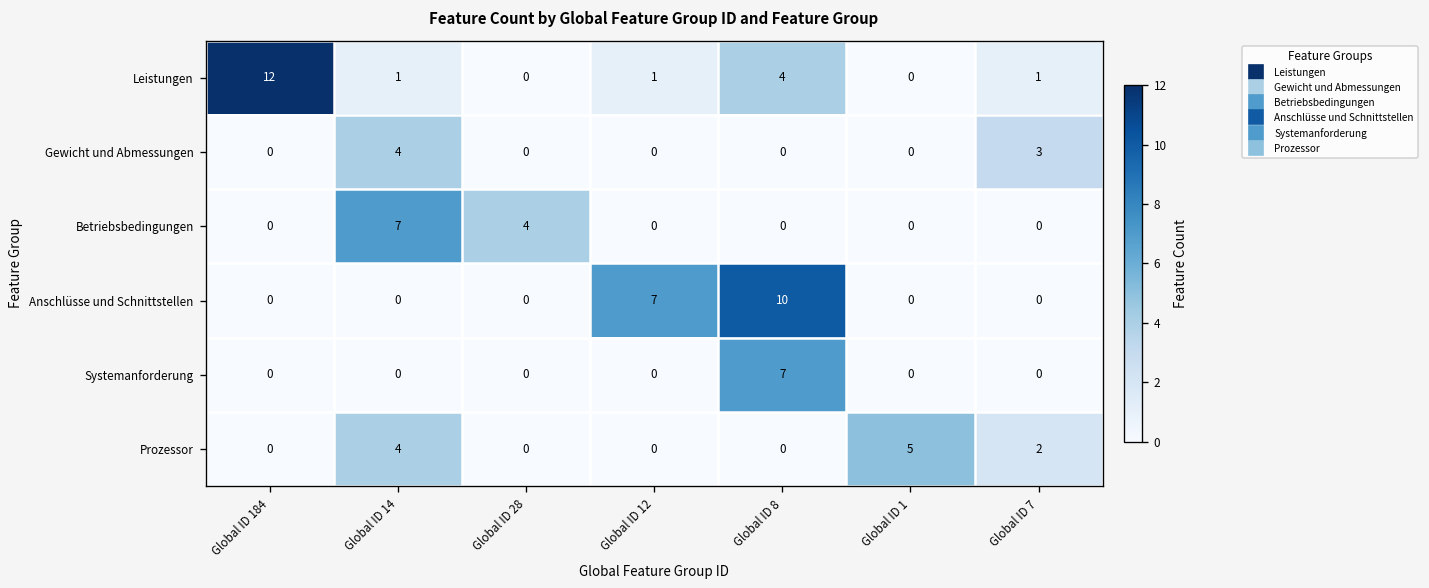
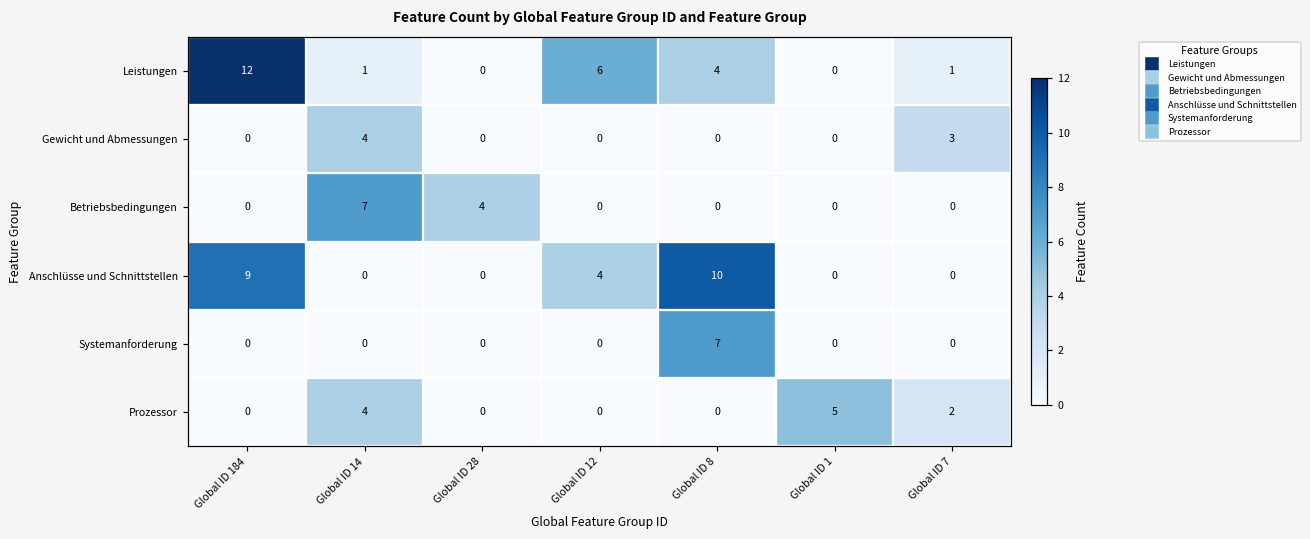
Leistungen, Global ID 12: 1 -> 6
Anschlüsse und Schnittstellen, Global ID 184: 0 -> 9
Anschlüsse und Schnittstellen, Global ID 12: 7 -> 4
